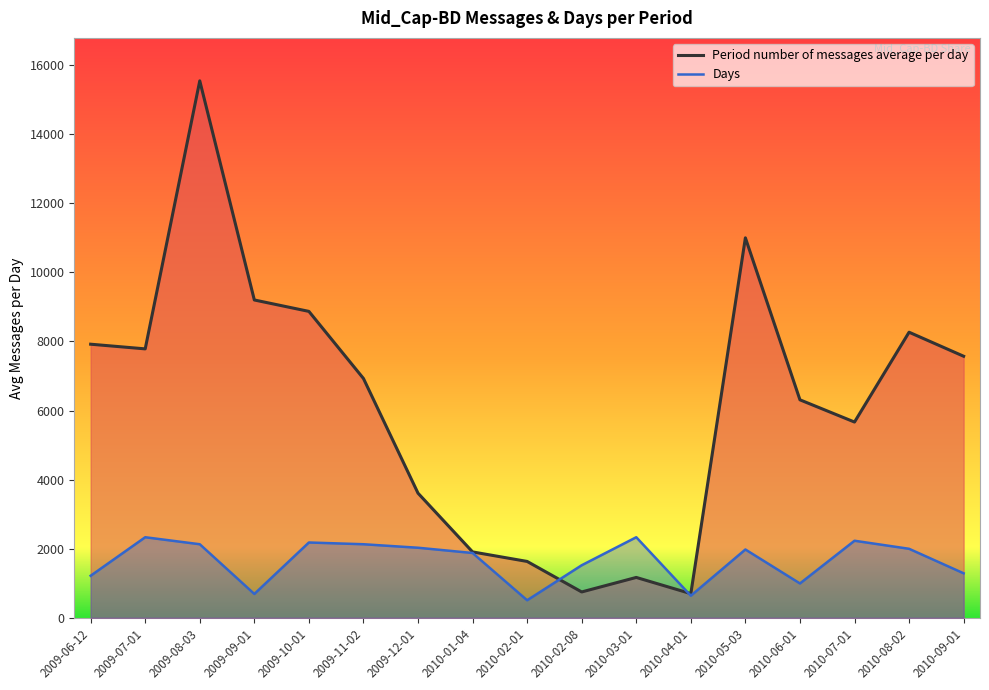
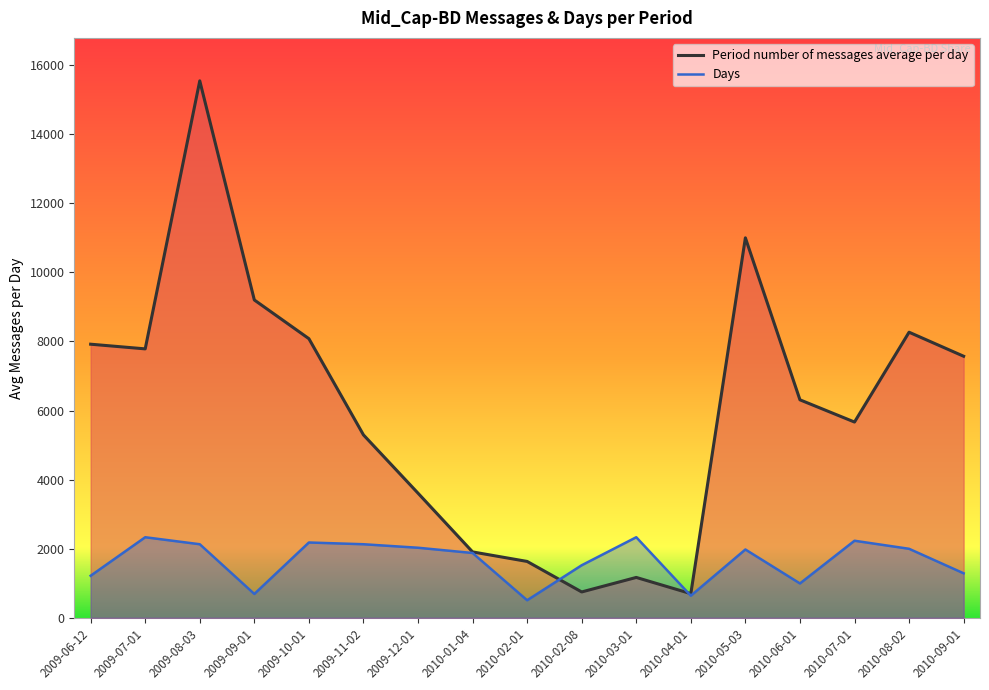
Period number of messages average per day, 2009-10-01: 8900 -> 8100
Period number of messages average per day, 2009-11-02: 6900 -> 5300
